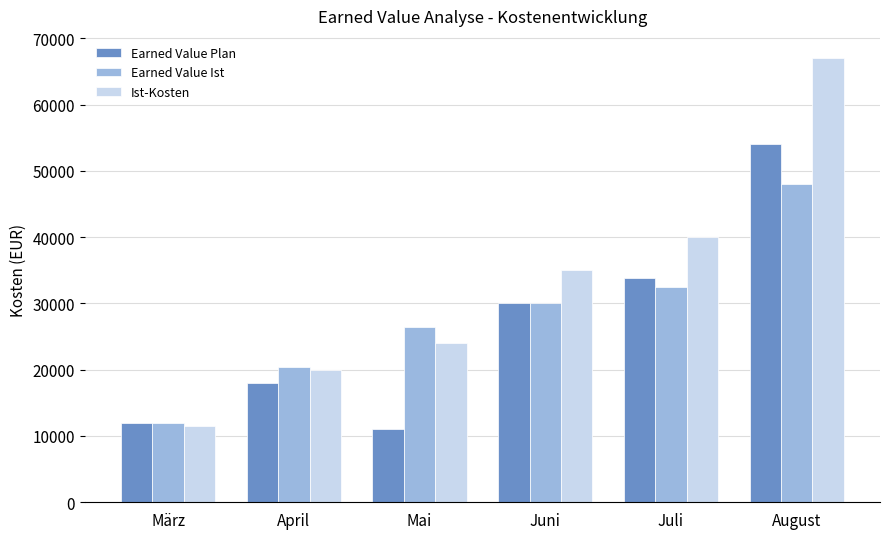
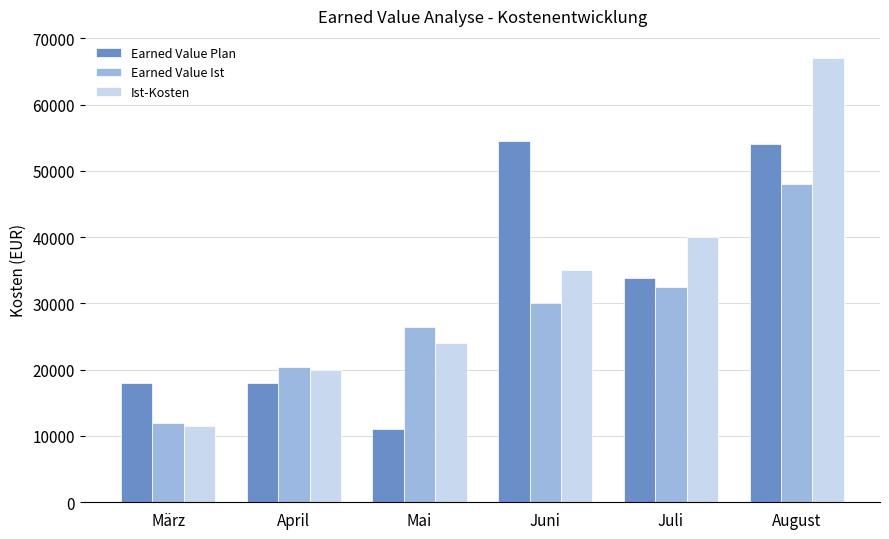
Earned Value Plan, März: 12000 -> 18000
Earned Value Plan, Juni: 30000 -> 55000
